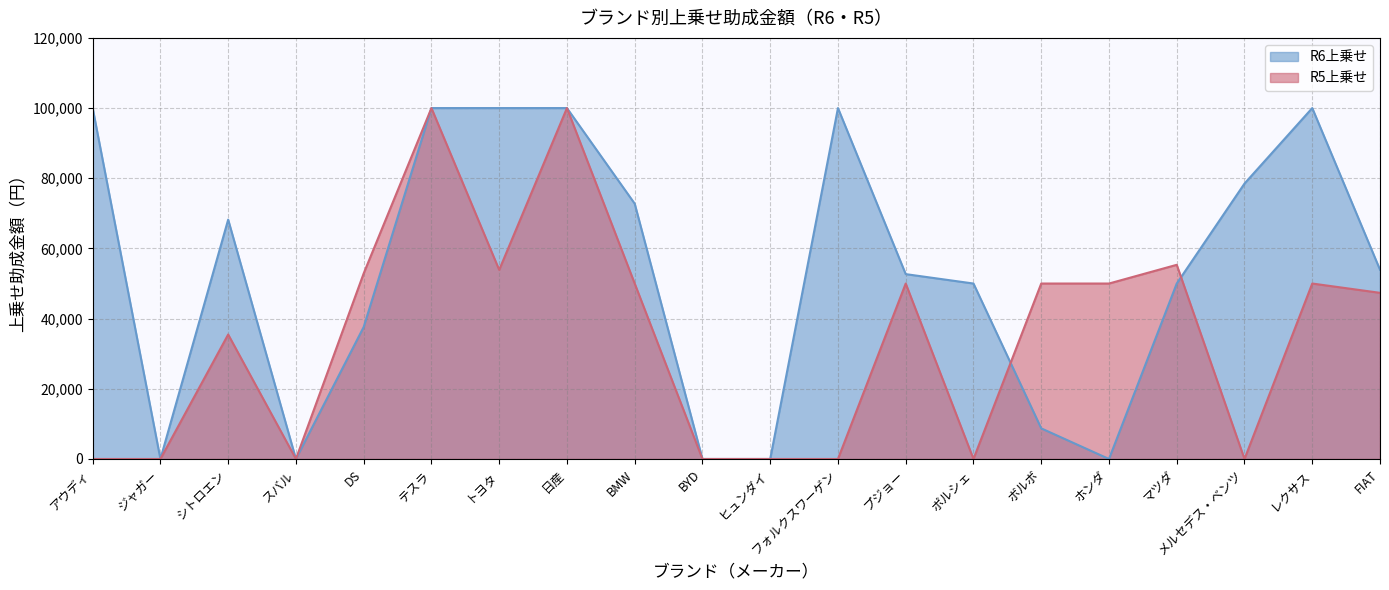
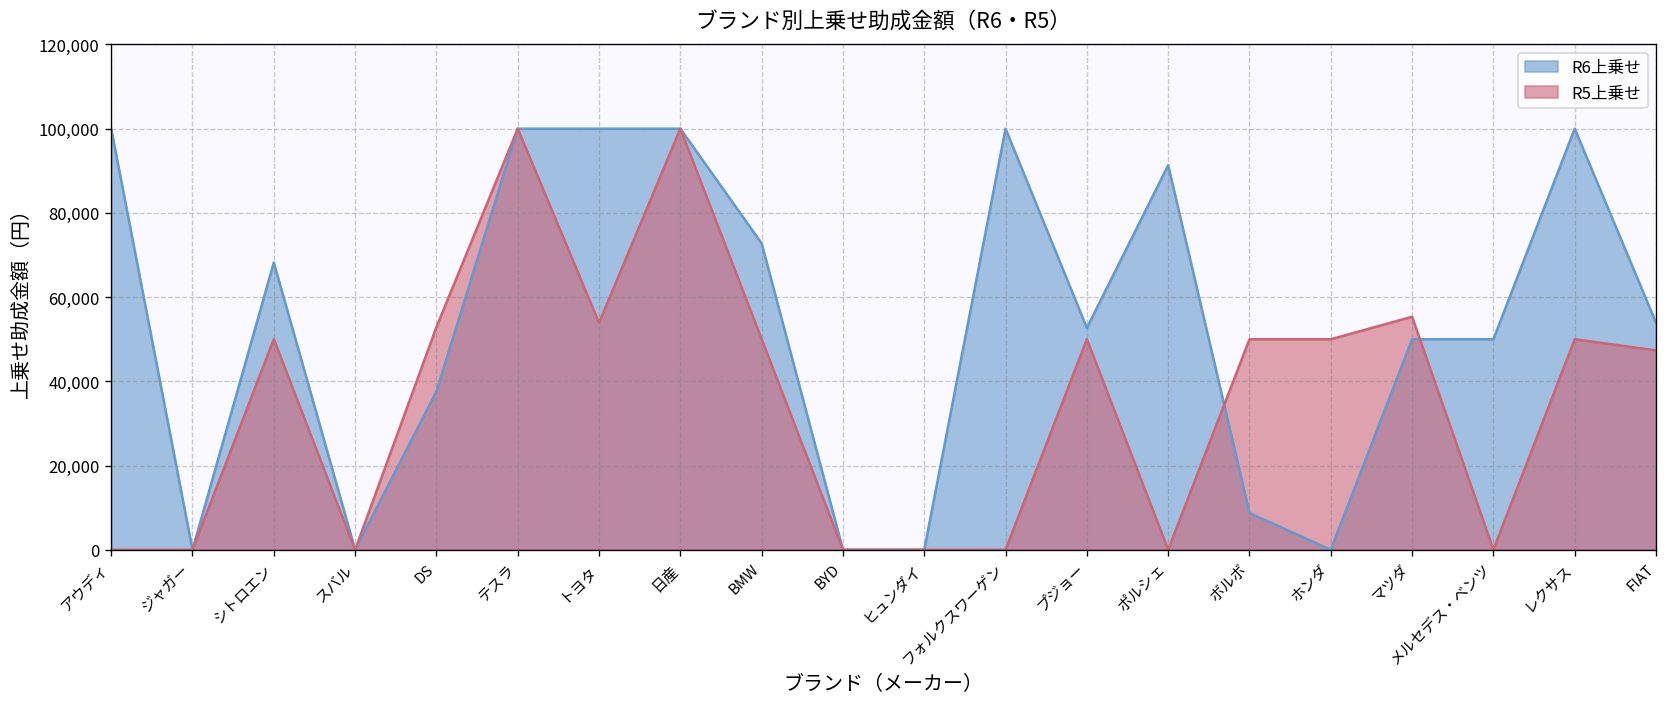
R5上乗せ, シトロエン: 35,000 -> 50,000
R6上乗せ, ポルシェ: 50,000 -> 91,000
R6上乗せ, メルセデス・ベンツ: 78,000 -> 50,000
